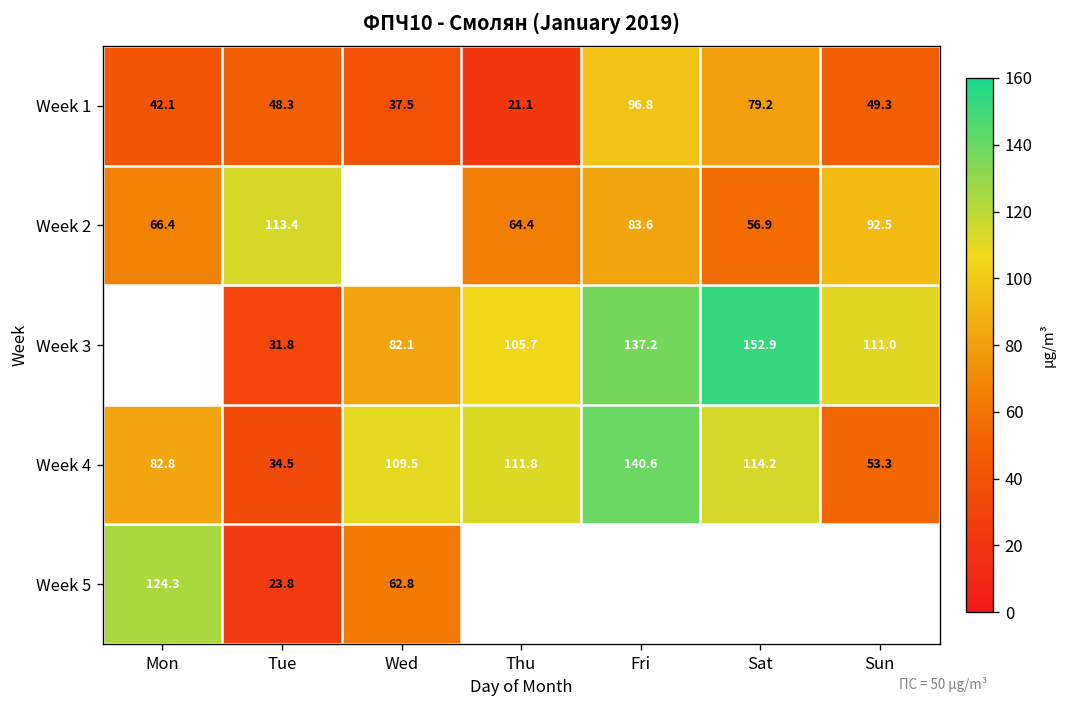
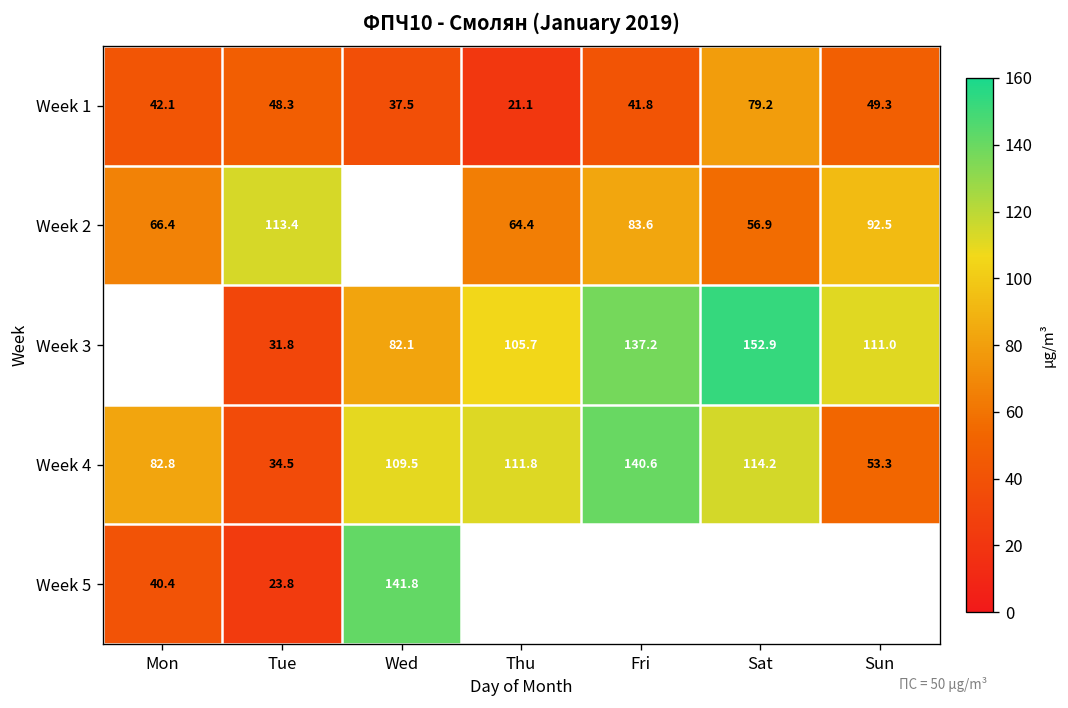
Week 1, Fri: 96.8 -> 41.8
Week 5, Mon: 124.3 -> 40.4
Week 5, Wed: 62.8 -> 141.8
